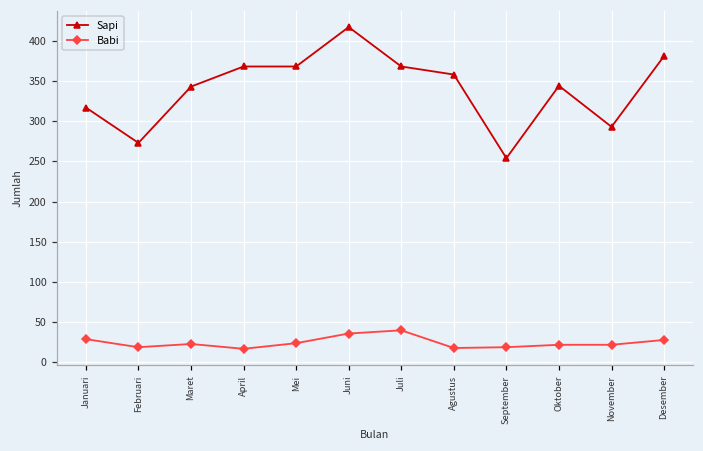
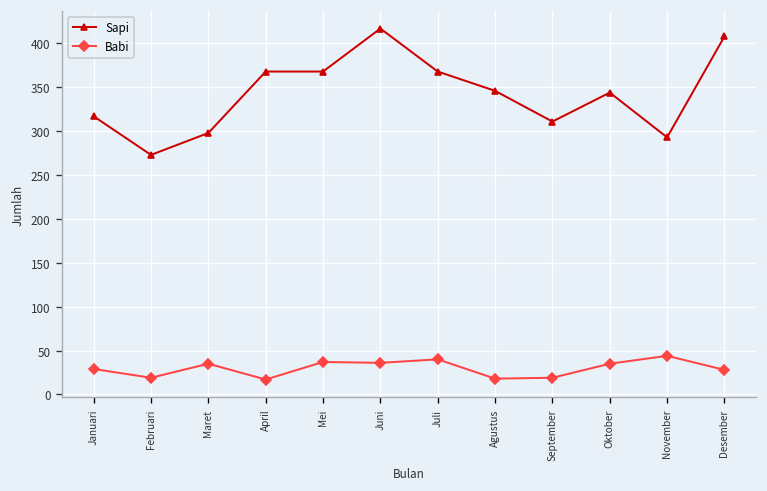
Sapi, Maret: 340 -> 300
Babi, Maret: 20 -> 40
Babi, Mei: 20 -> 40
Sapi, Agustus: 360 -> 350
Sapi, September: 250 -> 310
Babi, Oktober: 20 -> 40
Babi, November: 20 -> 40
Sapi, Desember: 380 -> 410
